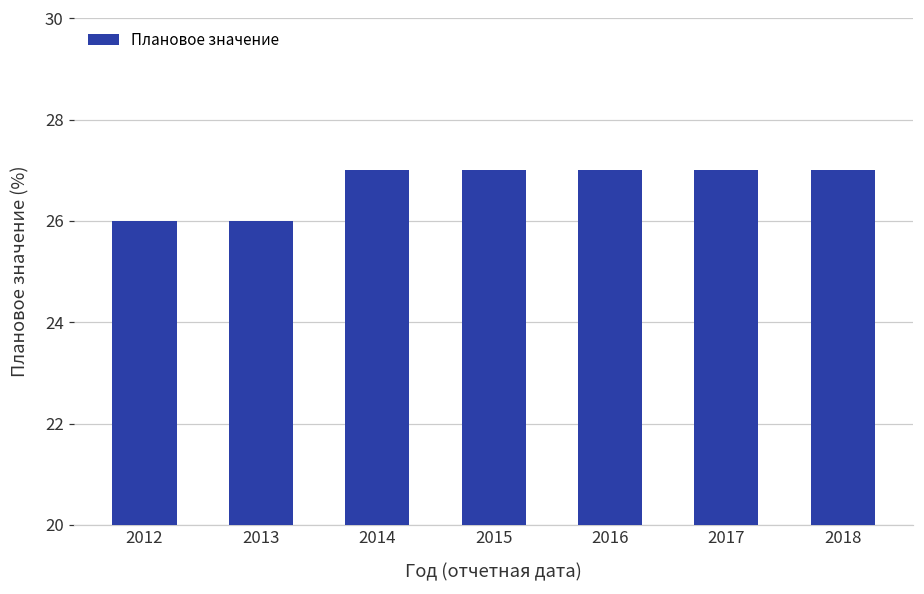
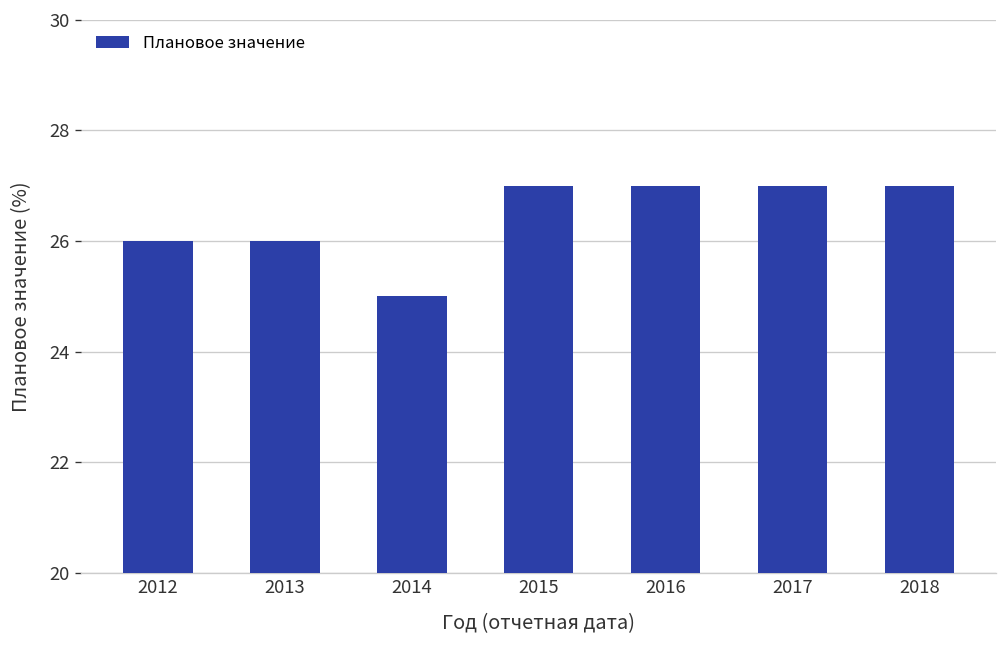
2014: 27 -> 25
